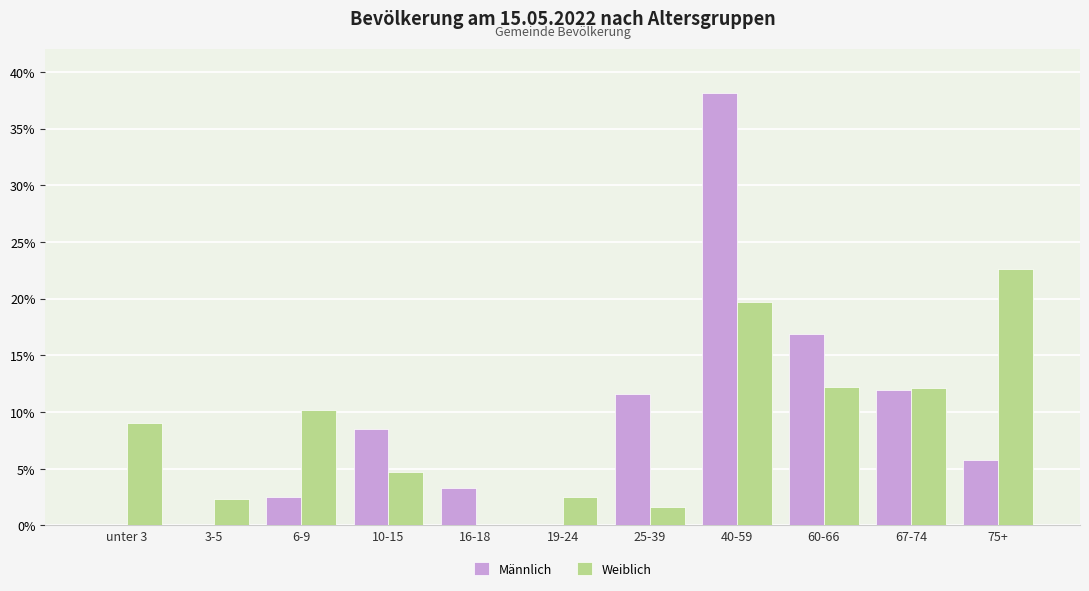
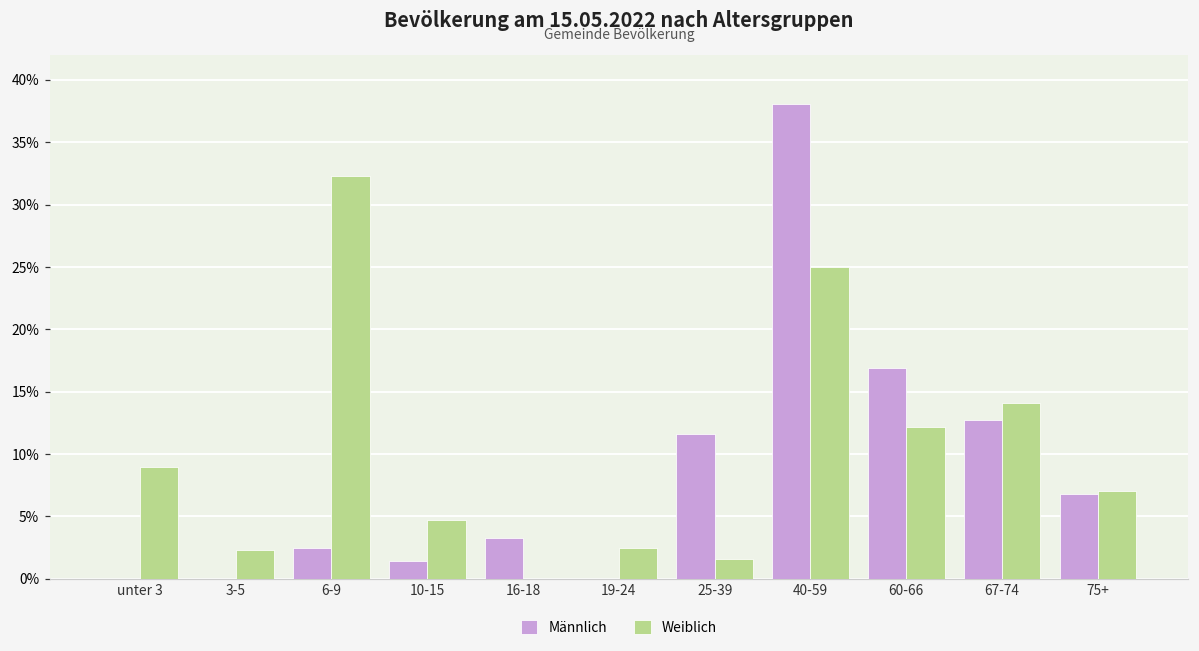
Weiblich, 6-9: 10.2% -> 32.3%
Männlich, 10-15: 8.5% -> 1.4%
Weiblich, 40-59: 19.7% -> 25.0%
Männlich, 67-74: 11.9% -> 12.7%
Weiblich, 67-74: 12.1% -> 14.1%
Männlich, 75+: 5.8% -> 6.8%
Weiblich, 75+: 22.6% -> 7.0%
